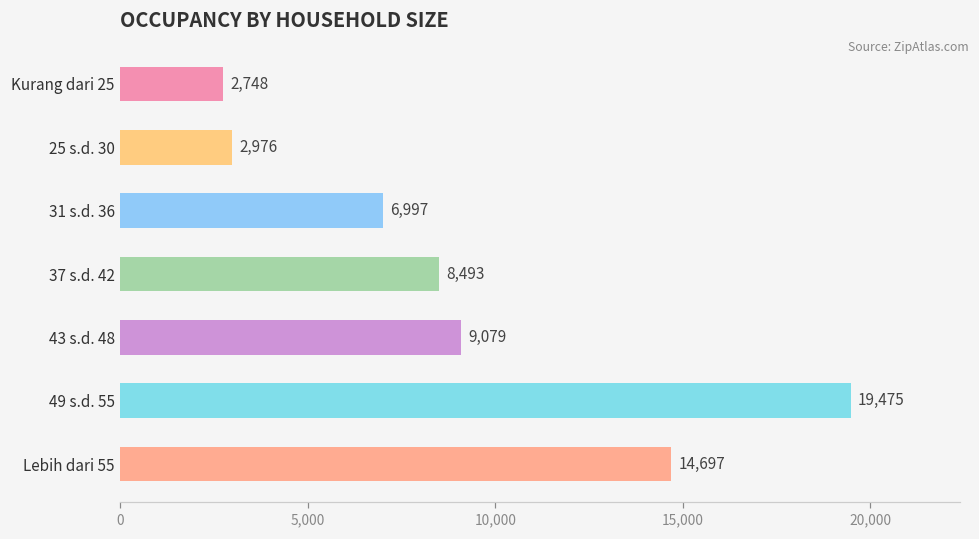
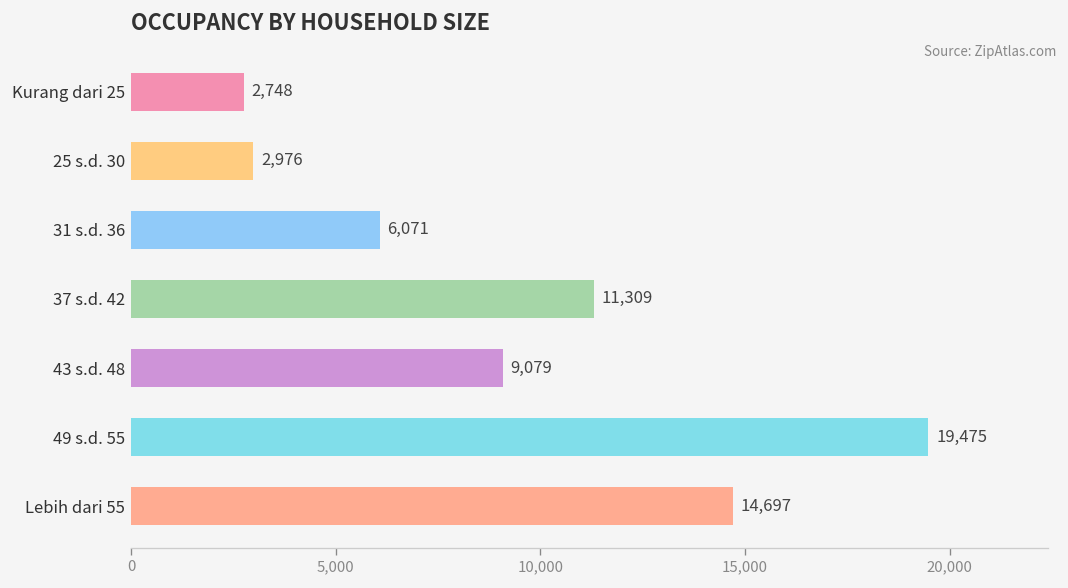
31 s.d. 36: 6,997 -> 6,071
37 s.d. 42: 8,493 -> 11,309
